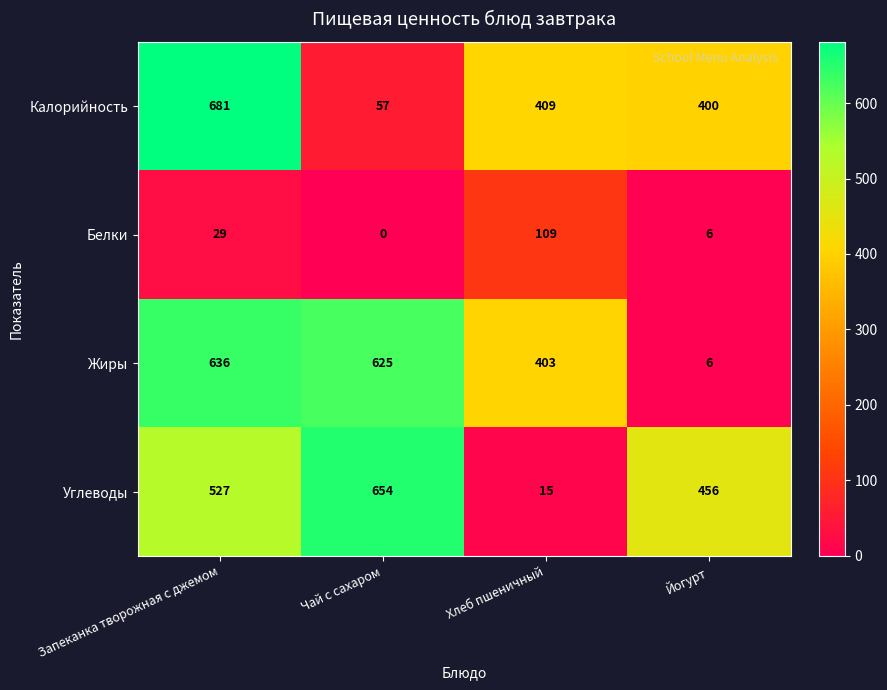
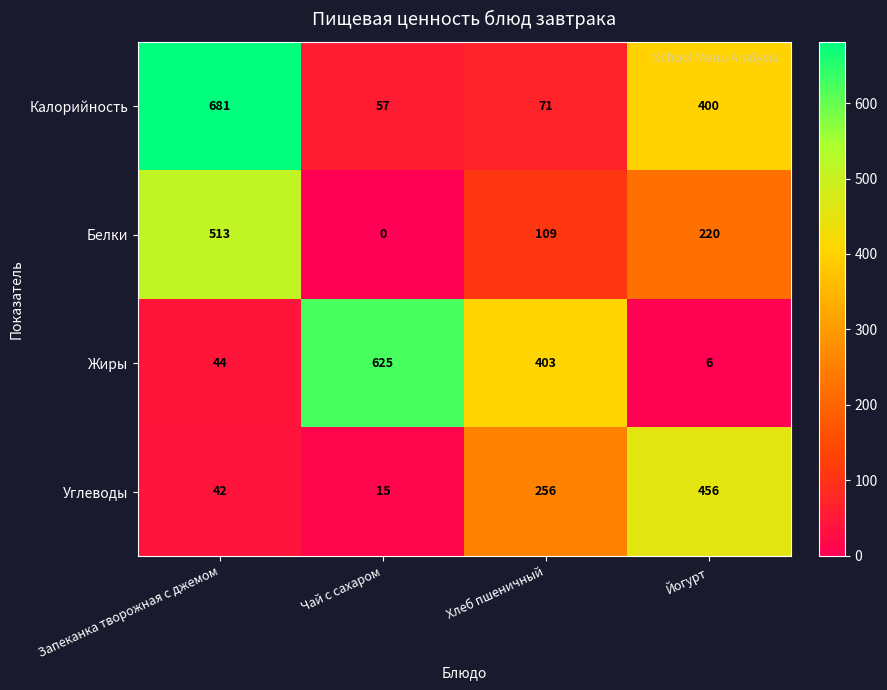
Калорийность, Хлеб пшеничный: 409 -> 71
Белки, Запеканка творожная с джемом: 29 -> 513
Белки, Йогурт: 6 -> 220
Жиры, Запеканка творожная с джемом: 636 -> 44
Углеводы, Запеканка творожная с джемом: 527 -> 42
Углеводы, Чай с сахаром: 654 -> 15
Углеводы, Хлеб пшеничный: 15 -> 256
